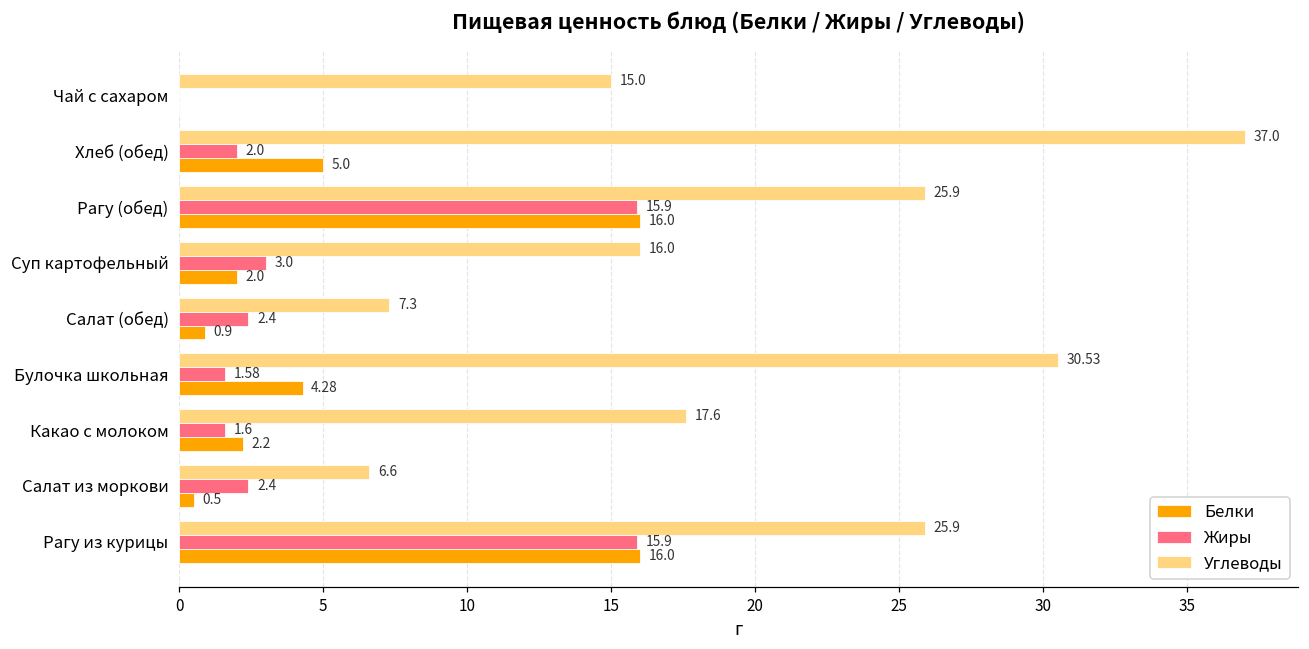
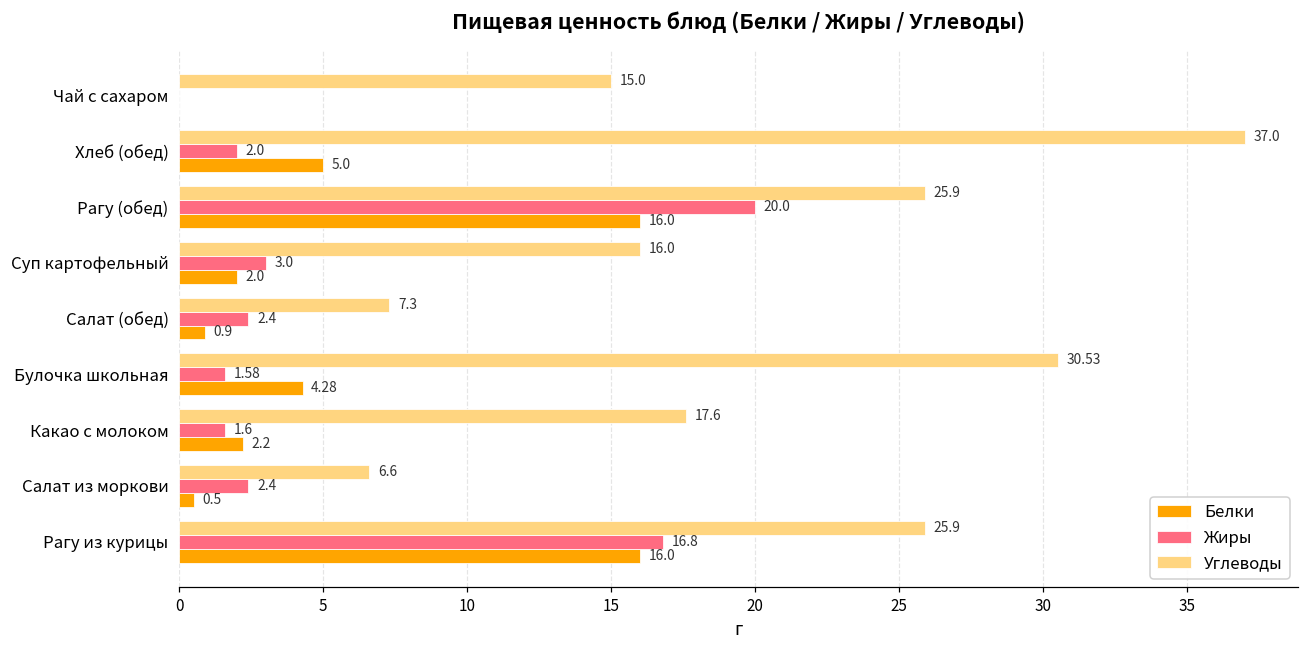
Жиры, Рагу (обед): 15.9 -> 20.0
Жиры, Рагу из курицы: 15.9 -> 16.8
